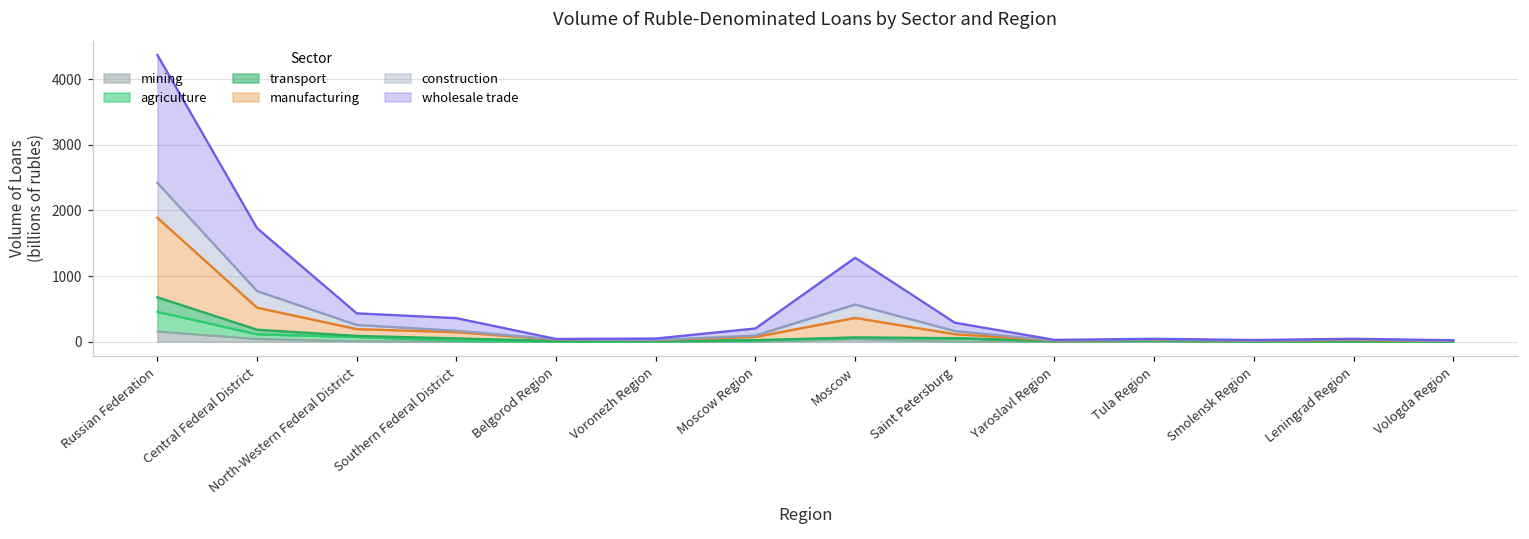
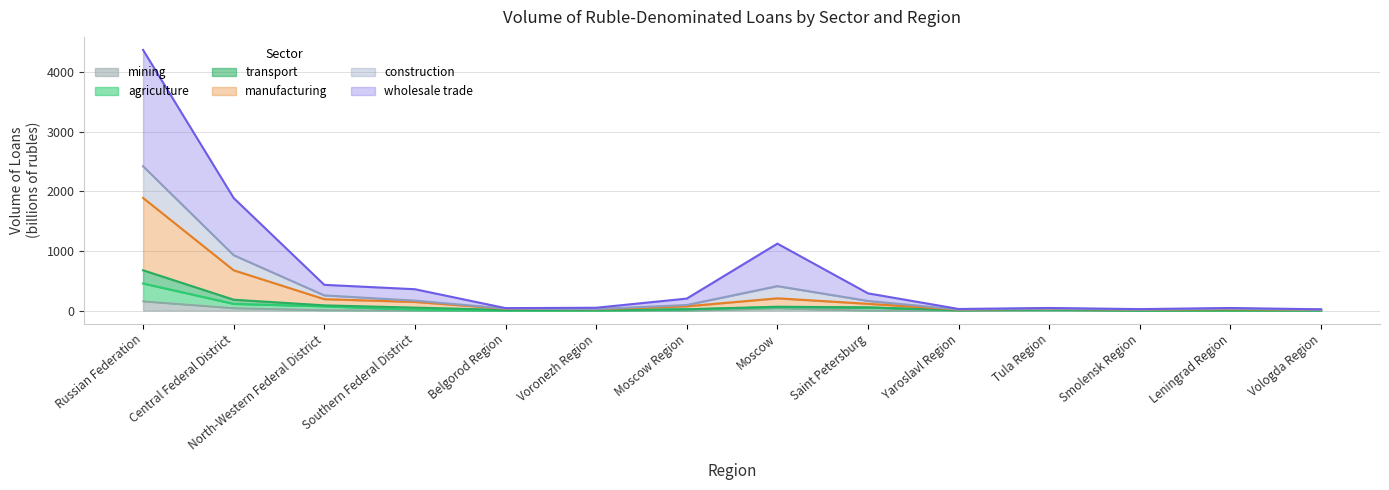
manufacturing, Central Federal District: 300 -> 500
manufacturing, Moscow: 300 -> 100
